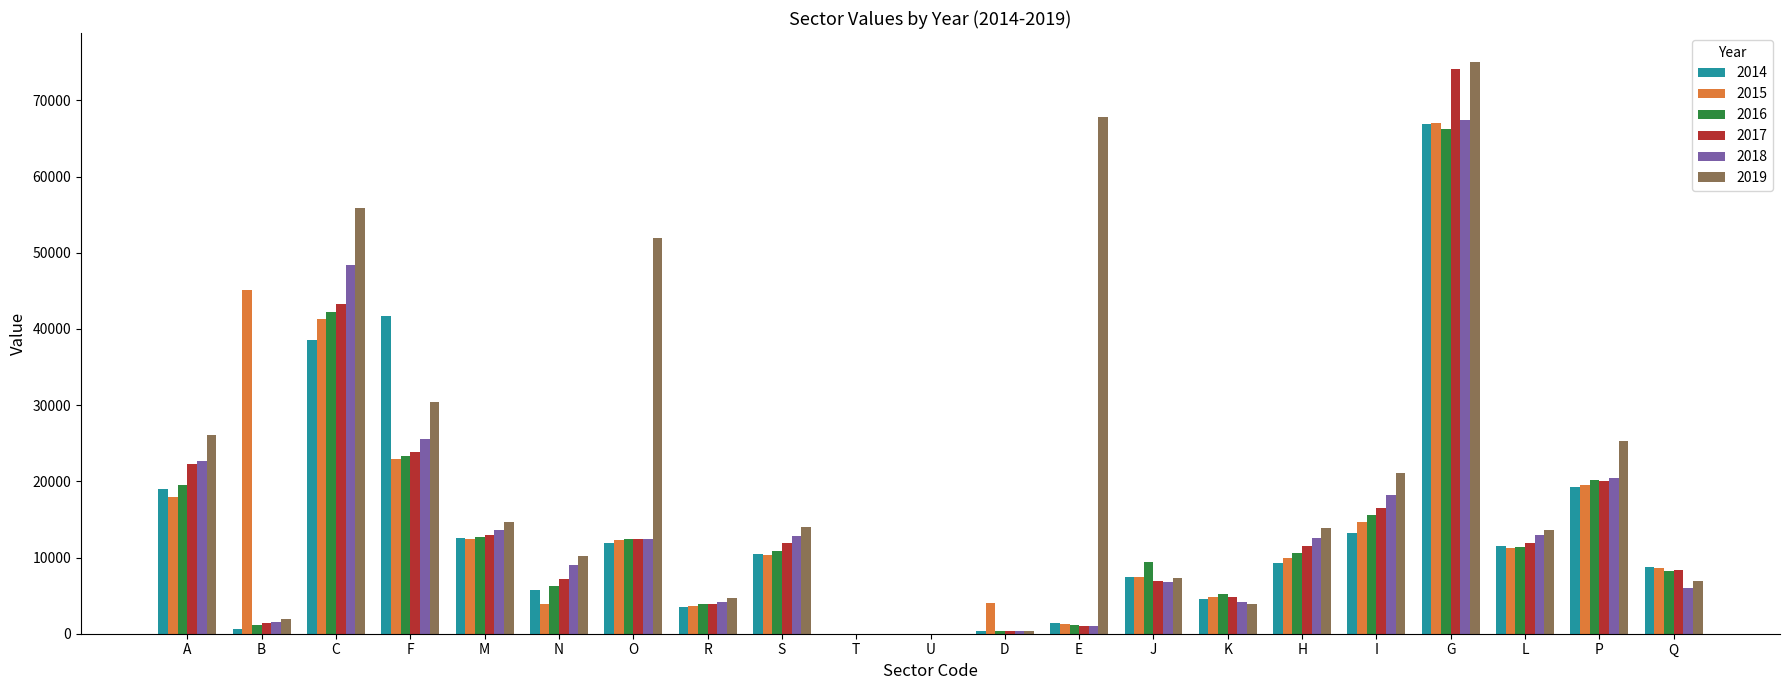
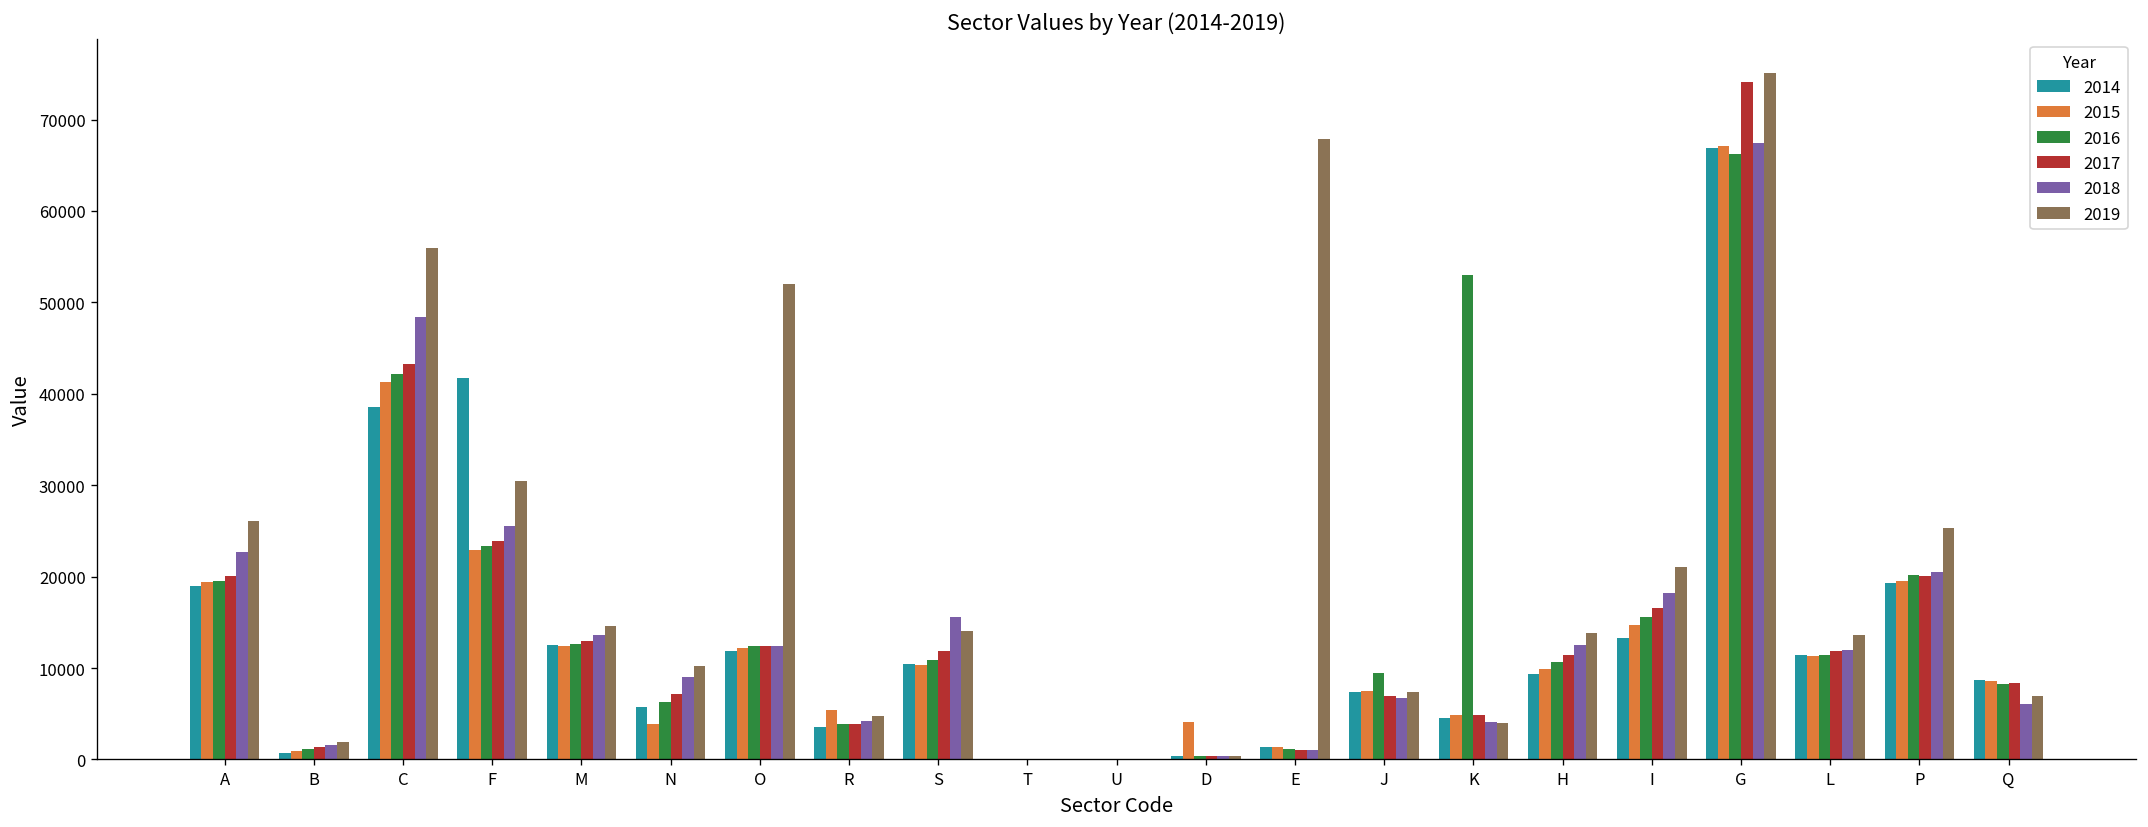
2015, A: 18000 -> 19000
2017, A: 22000 -> 20000
2015, B: 45000 -> 1000
2015, R: 4000 -> 5000
2018, S: 13000 -> 16000
2016, K: 5000 -> 53000
2018, L: 13000 -> 12000
